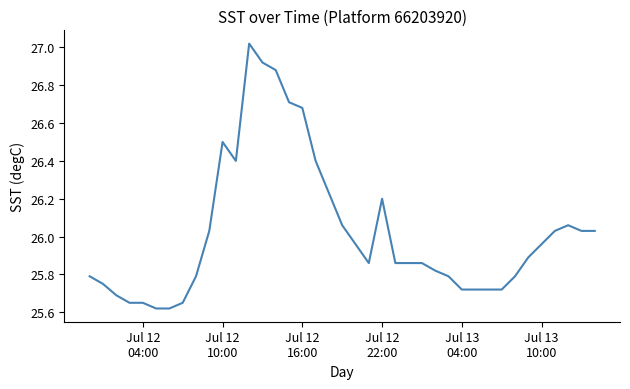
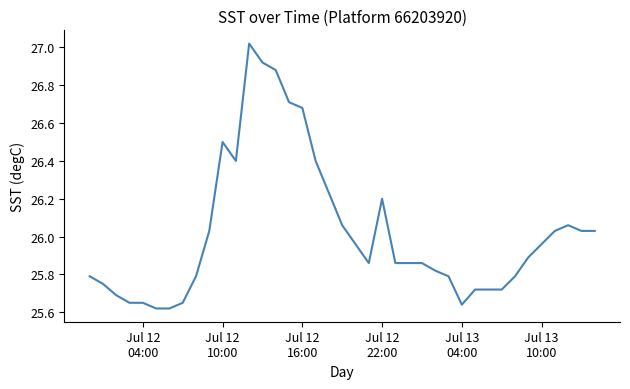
Jul 13 04:00: 25.72 -> 25.64
